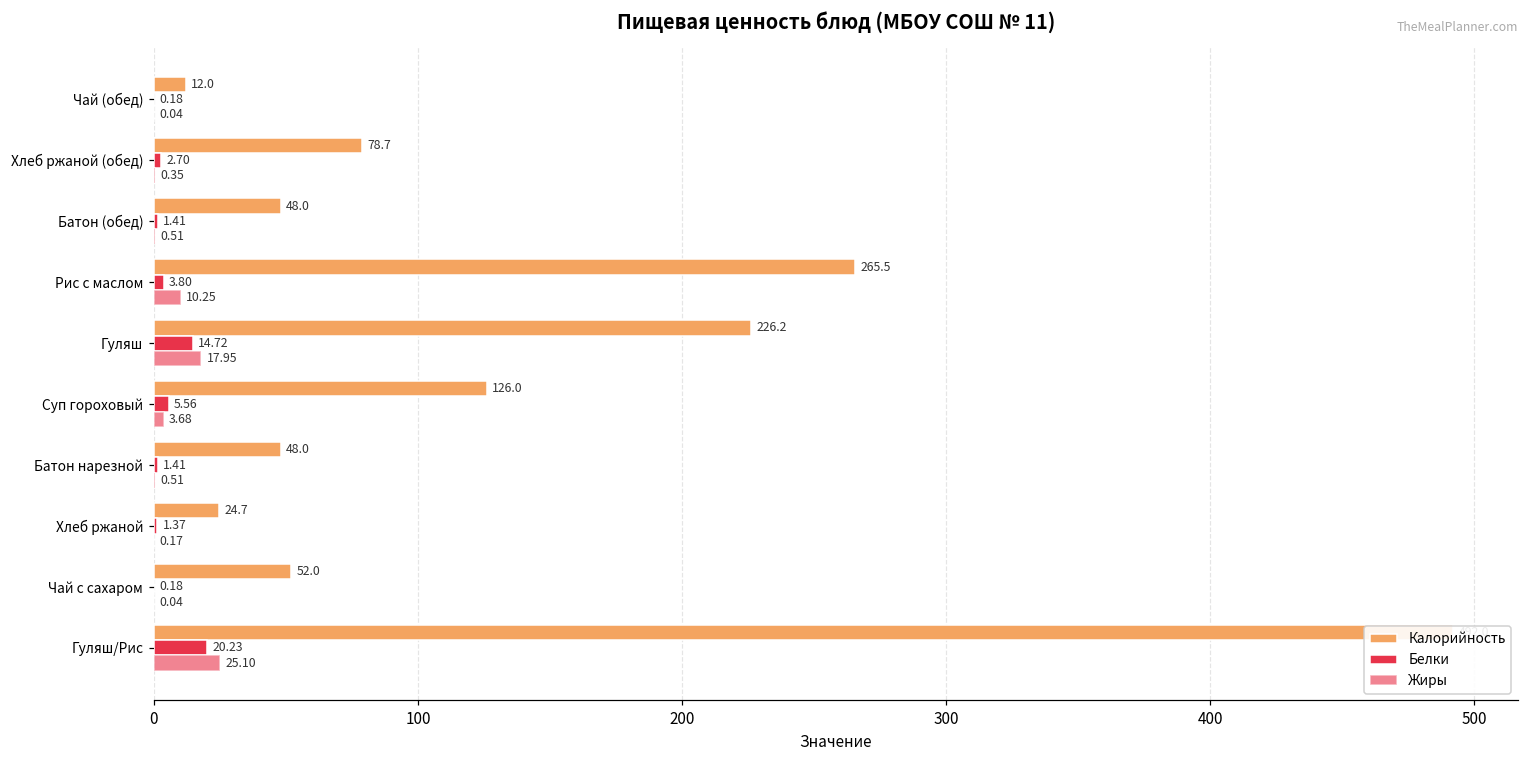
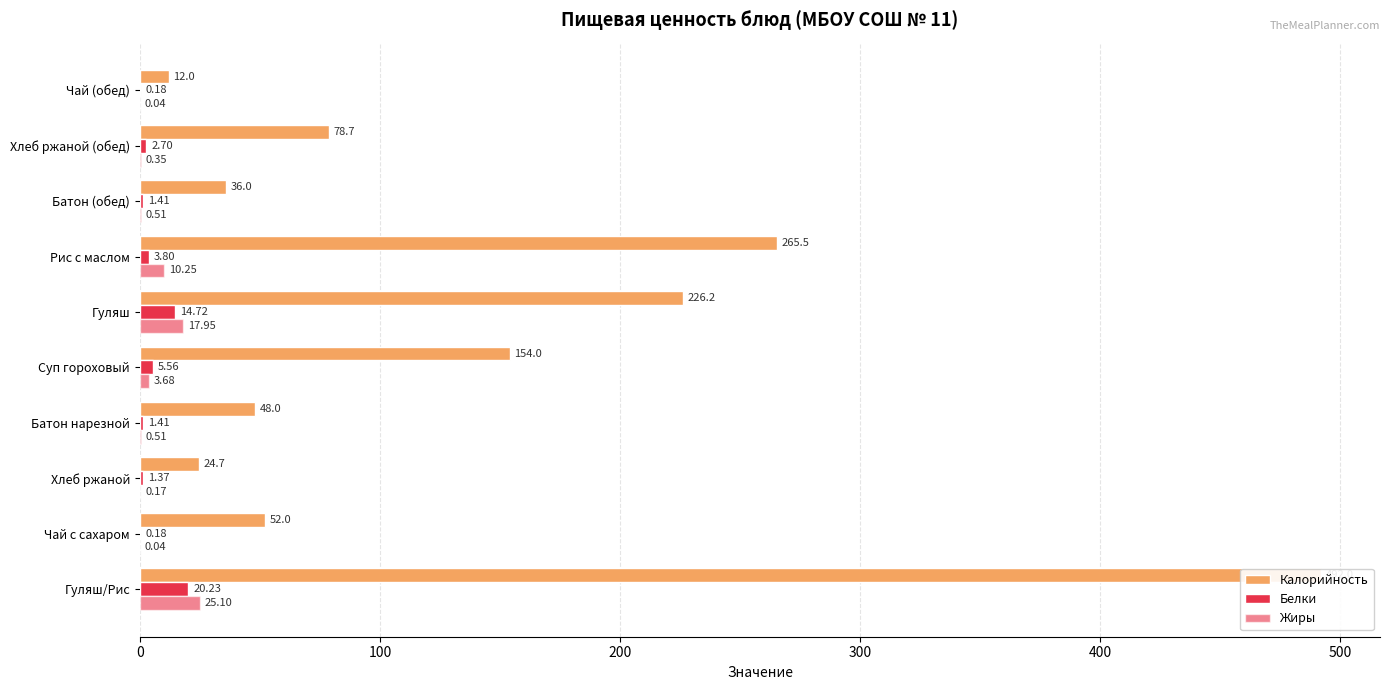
Калорийность, Батон (обед): 48.0 -> 36.0
Калорийность, Суп гороховый: 126.0 -> 154.0
